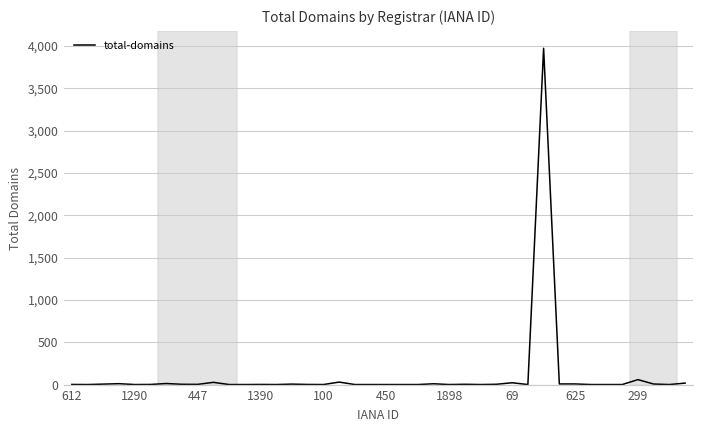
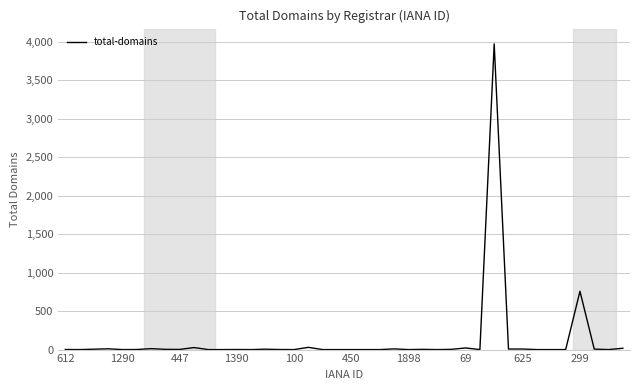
299: 100 -> 800
